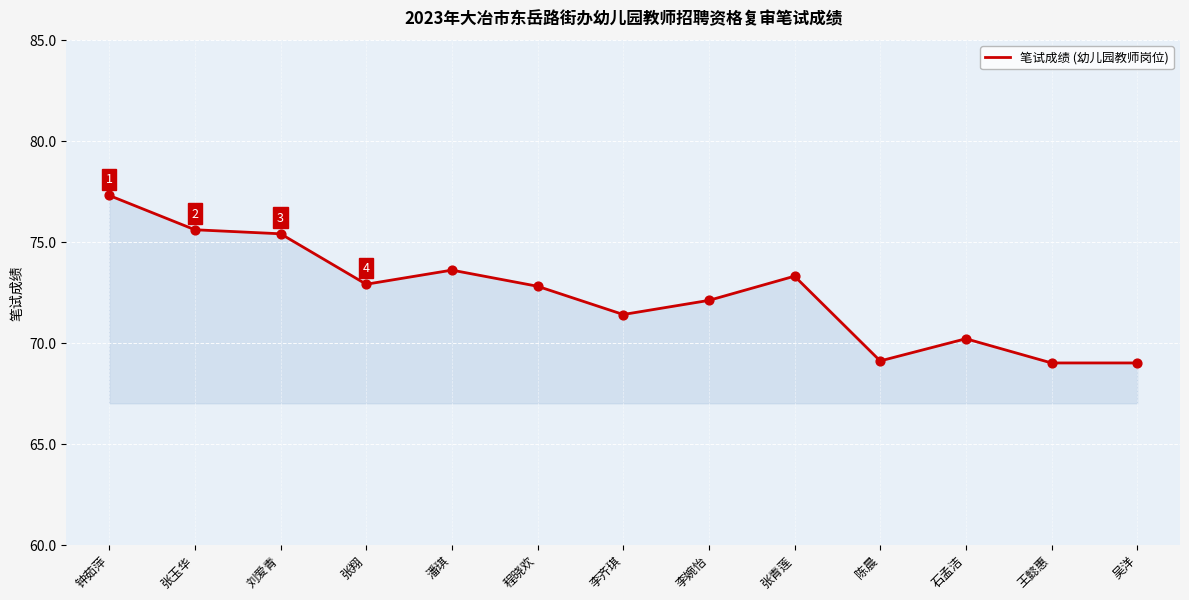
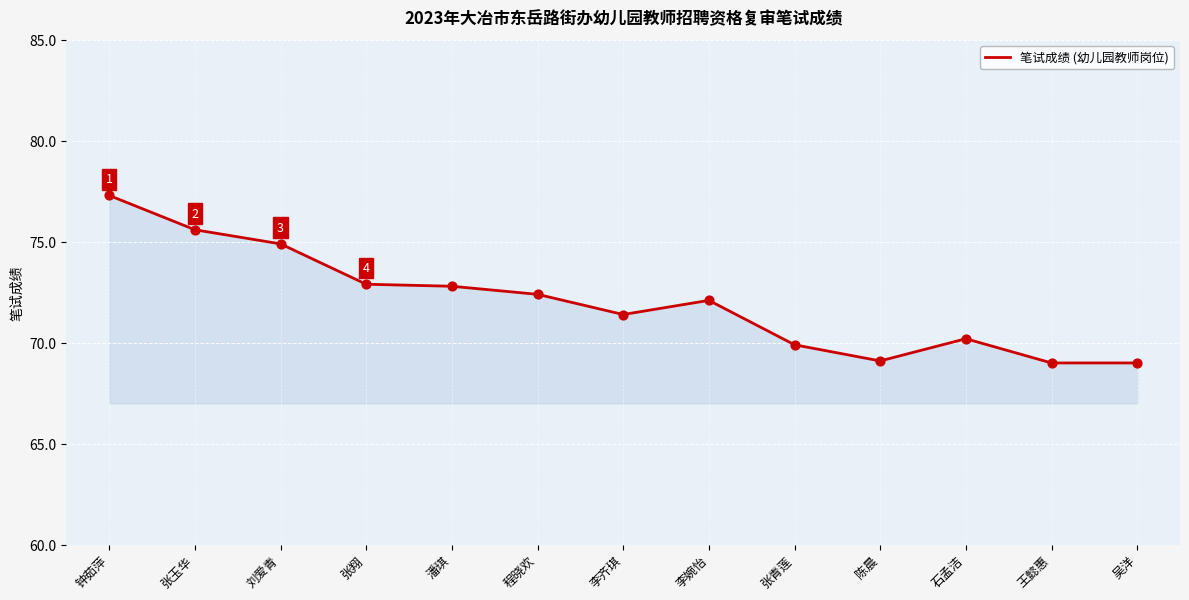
刘爱青: 75.4 -> 74.9
潘琪: 73.6 -> 72.8
程晓欢: 72.8 -> 72.4
张青莲: 73.3 -> 69.9
